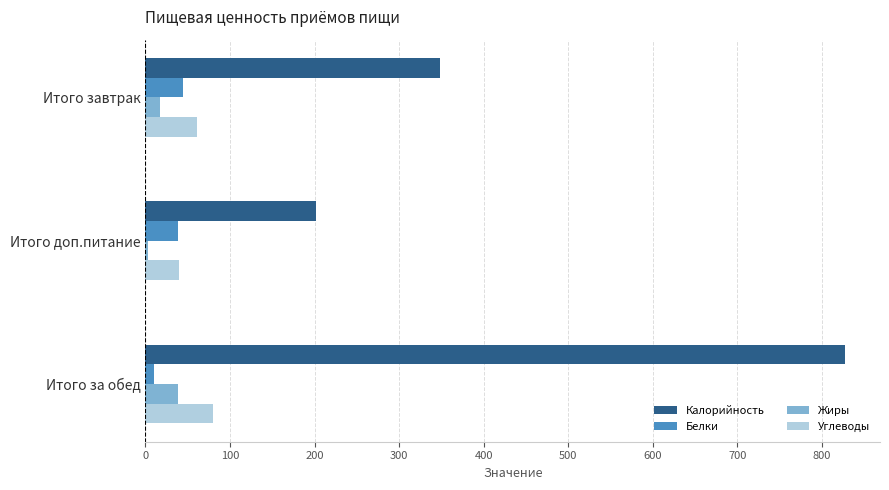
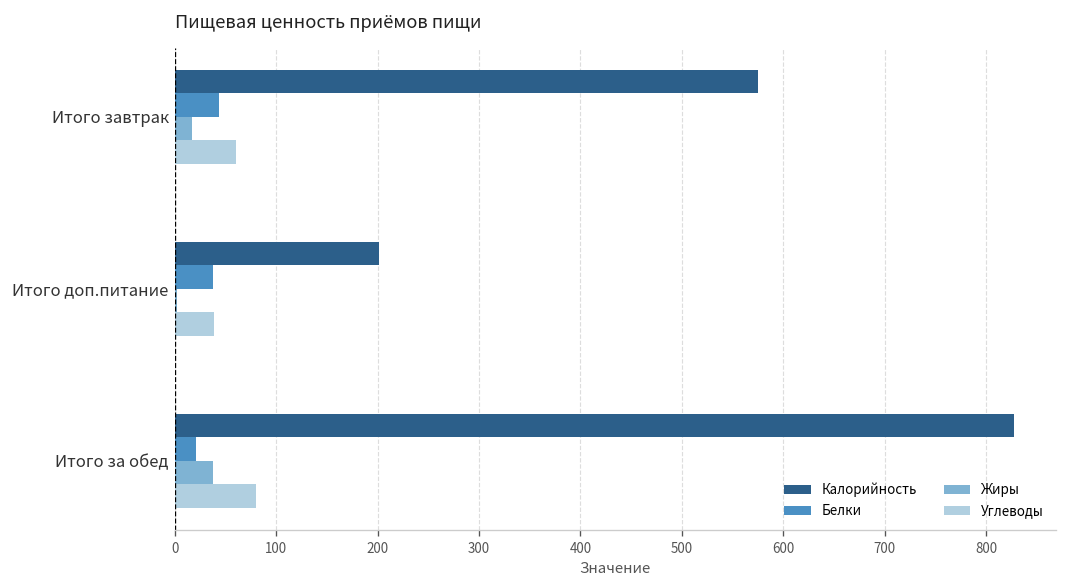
Калорийность, Итого завтрак: 350 -> 570
Белки, Итого за обед: 10 -> 20
